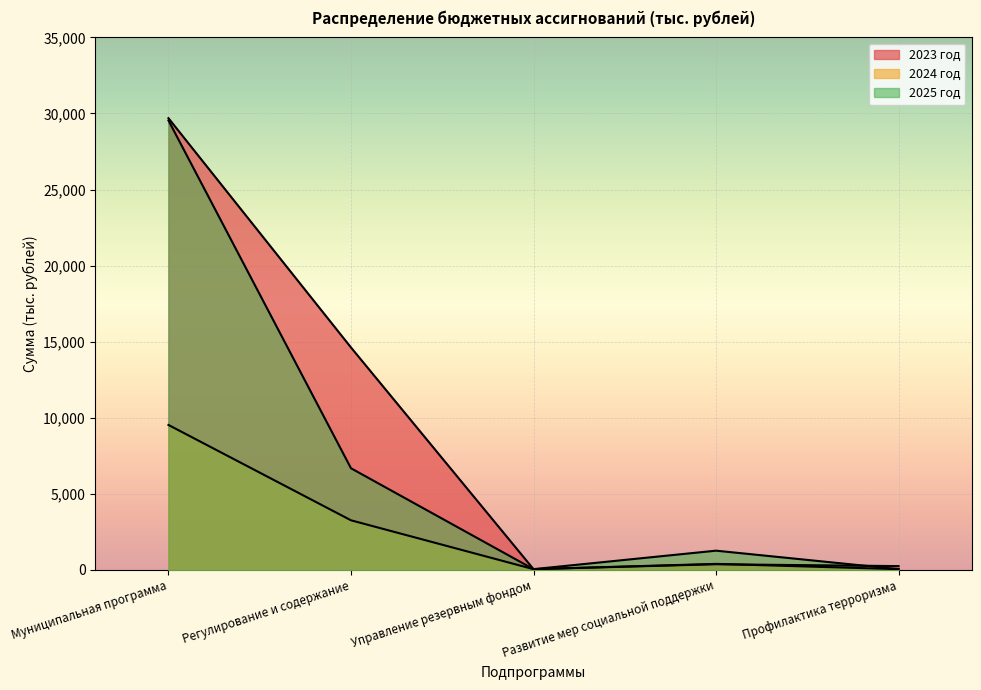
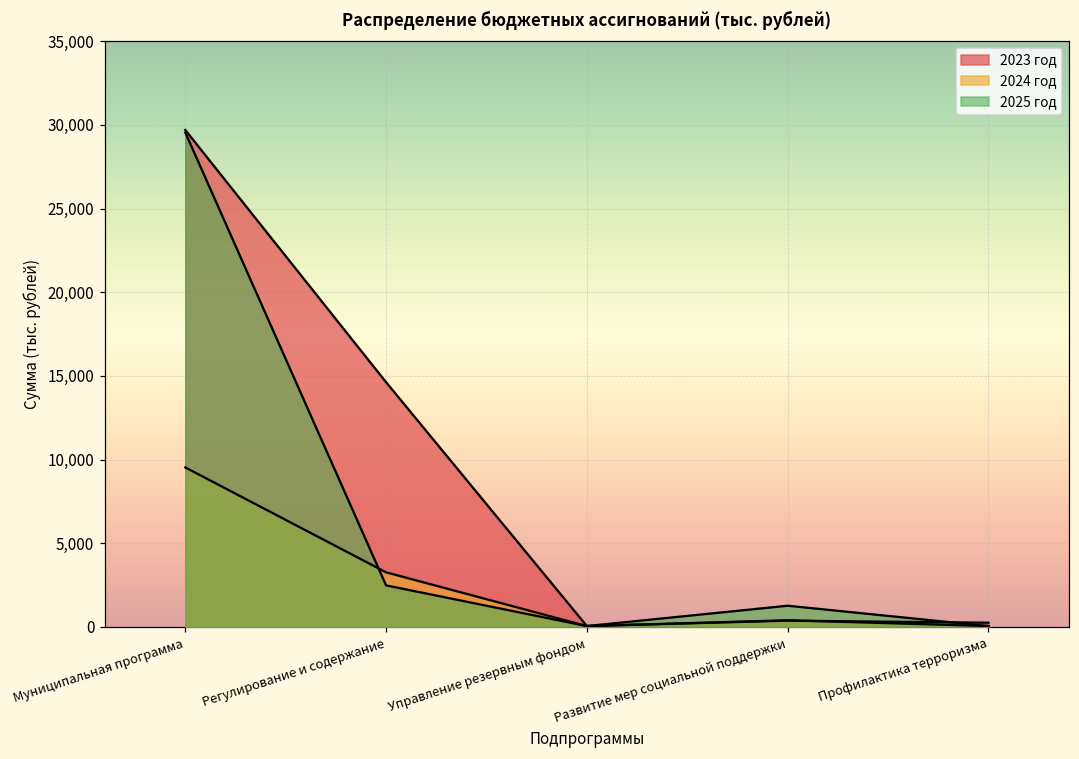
2025 год, Регулирование и содержание: 6,700 -> 2,500
